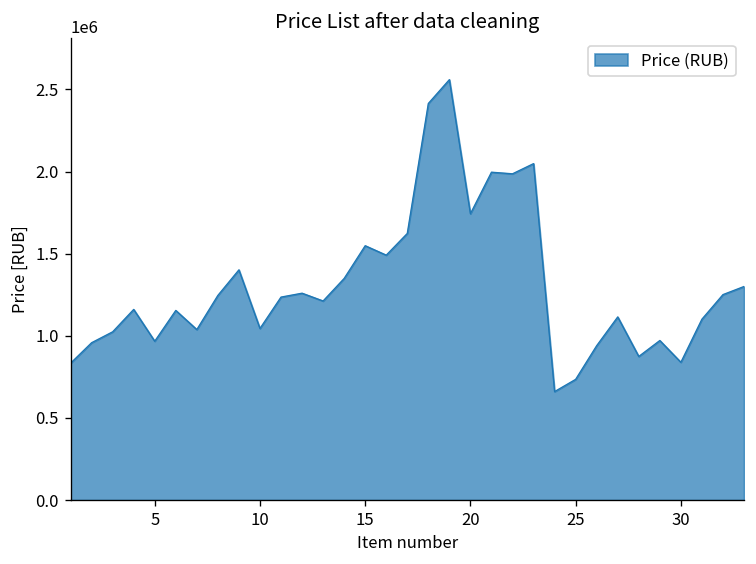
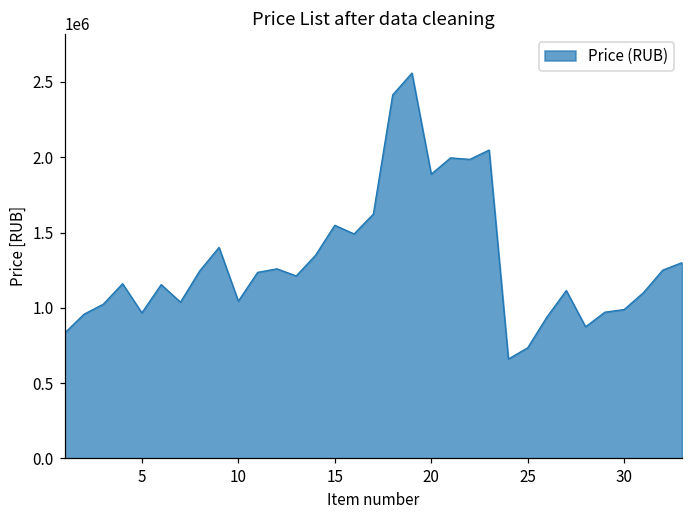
20: 1740000 -> 1890000
30: 840000 -> 990000
